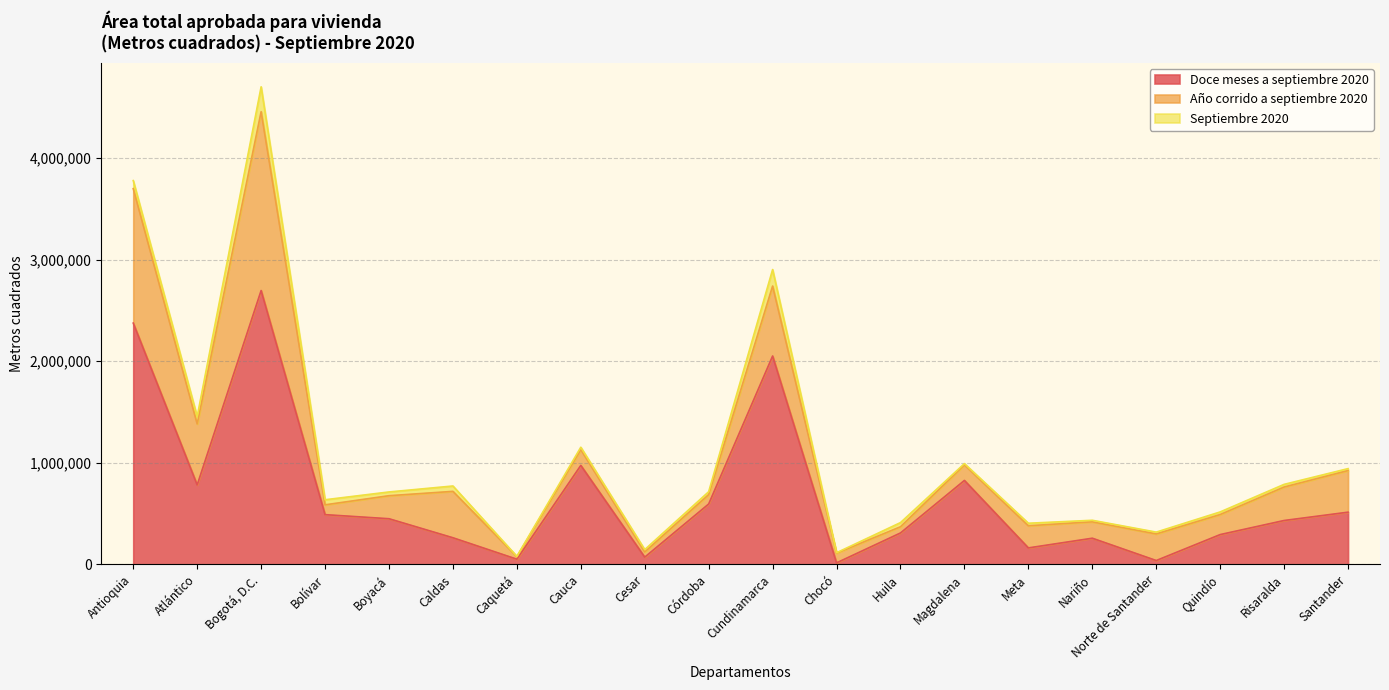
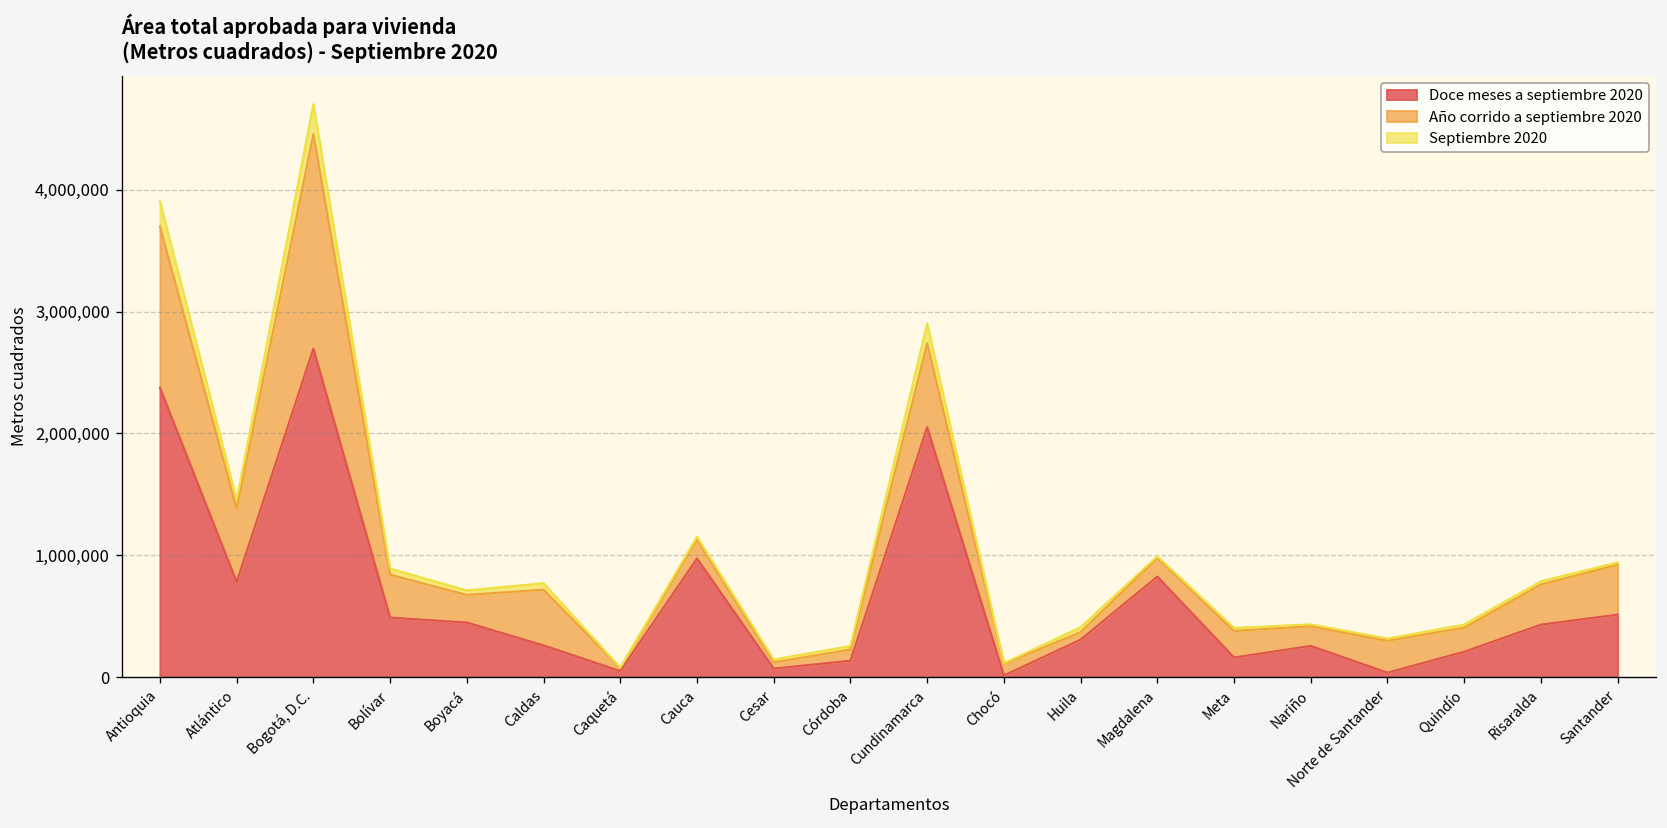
Septiembre 2020, Antioquia: 80,000 -> 200,000
Año corrido a septiembre 2020, Bolívar: 100,000 -> 350,000
Doce meses a septiembre 2020, Córdoba: 590,000 -> 140,000
Doce meses a septiembre 2020, Quindío: 290,000 -> 210,000
